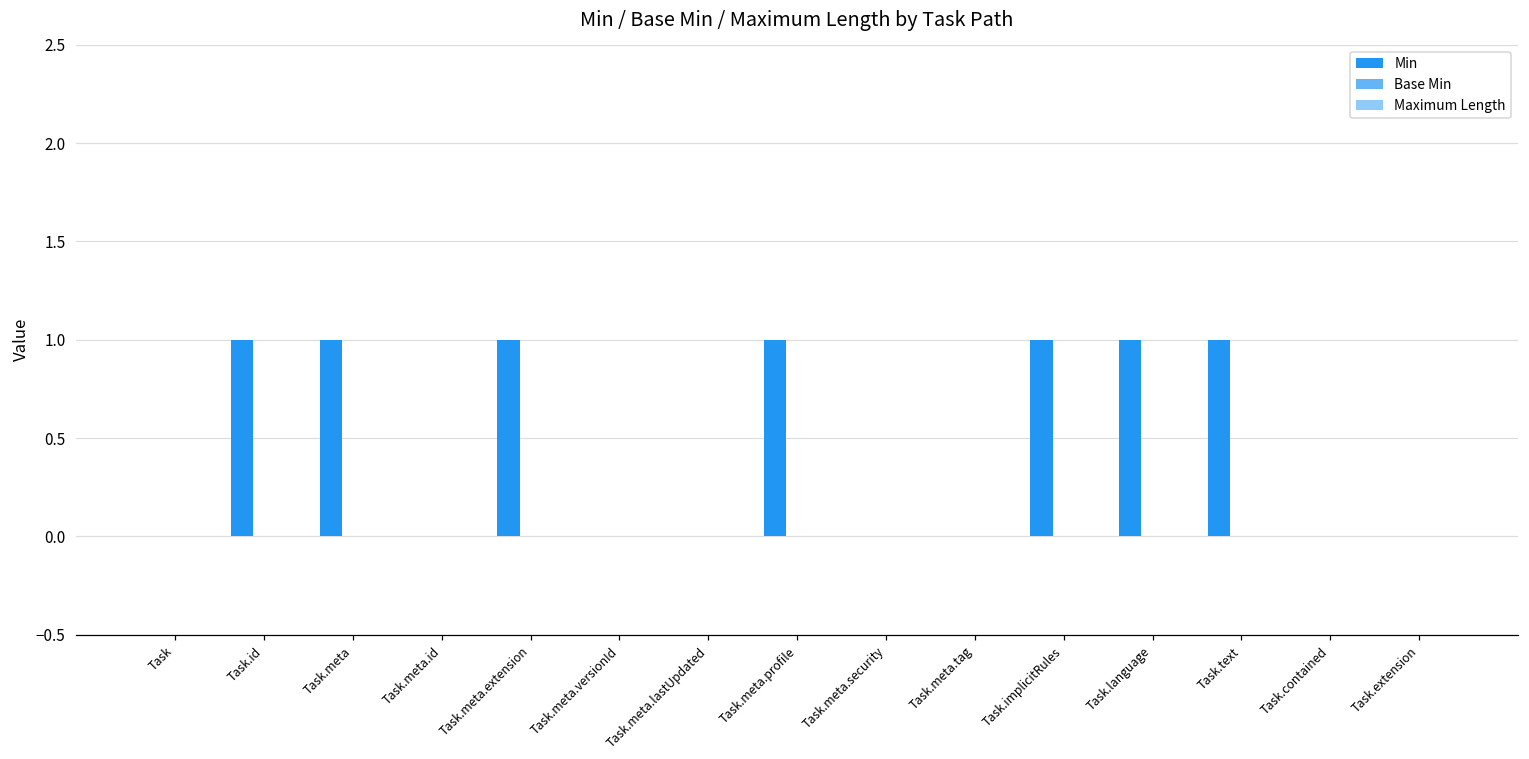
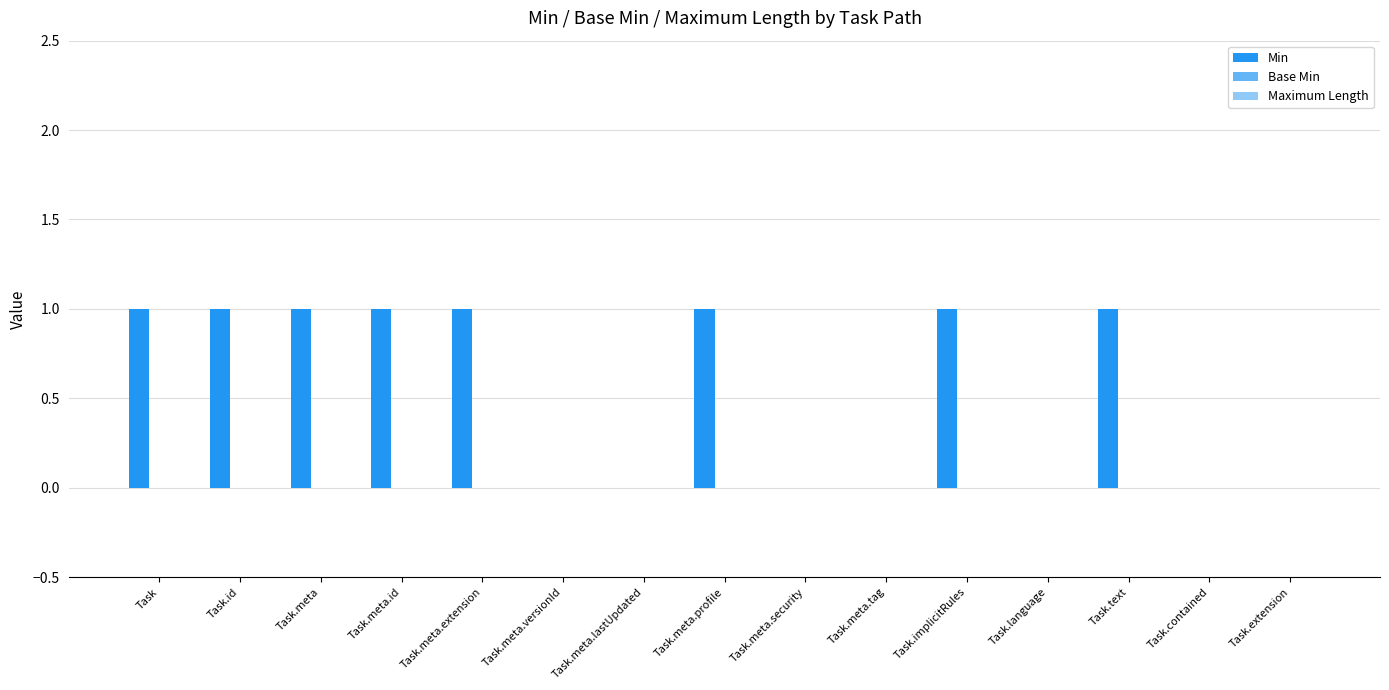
Min, Task: 0 -> 1
Min, Task.meta.id: 0 -> 1
Min, Task.language: 1 -> 0
